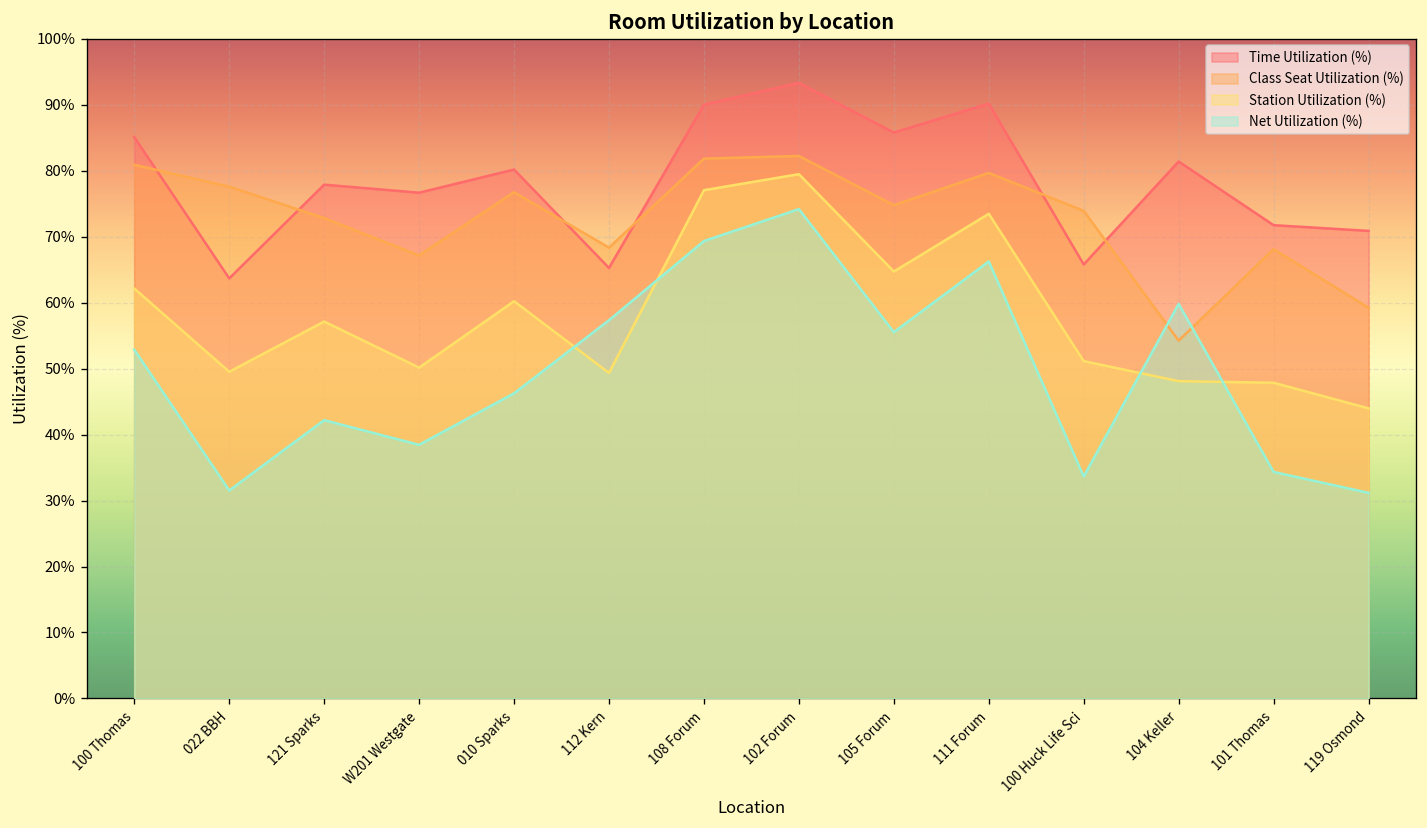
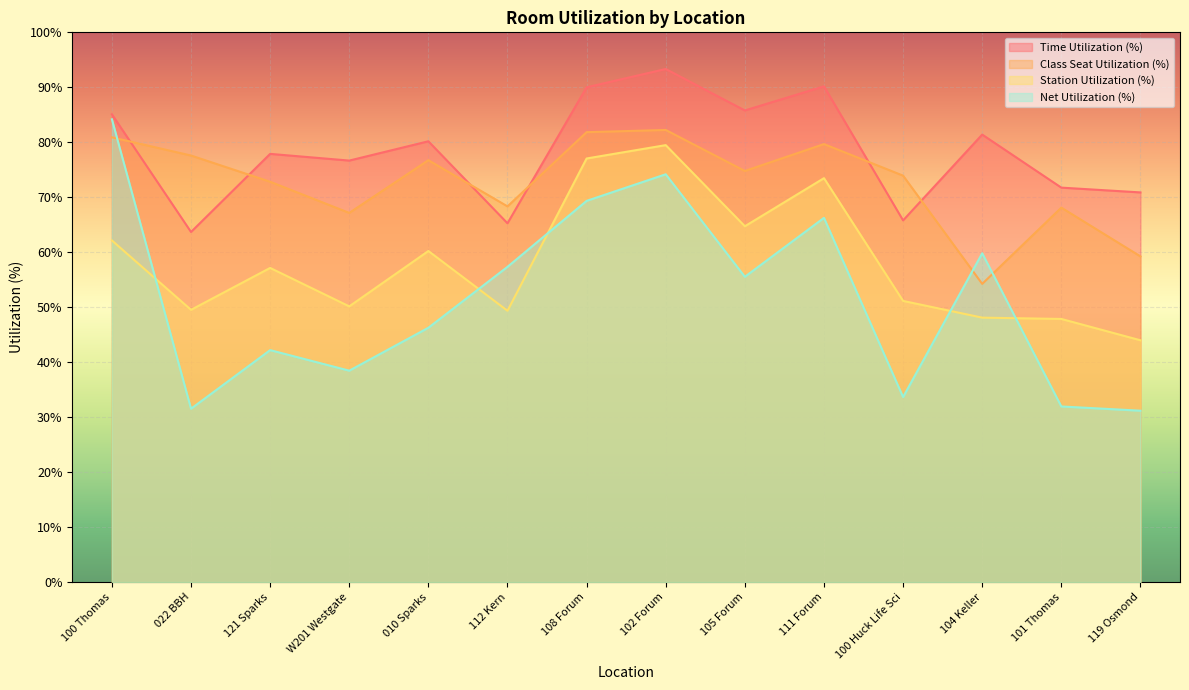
Net Utilization (%), 100 Thomas: 53% -> 84%
Net Utilization (%), 101 Thomas: 34% -> 32%
